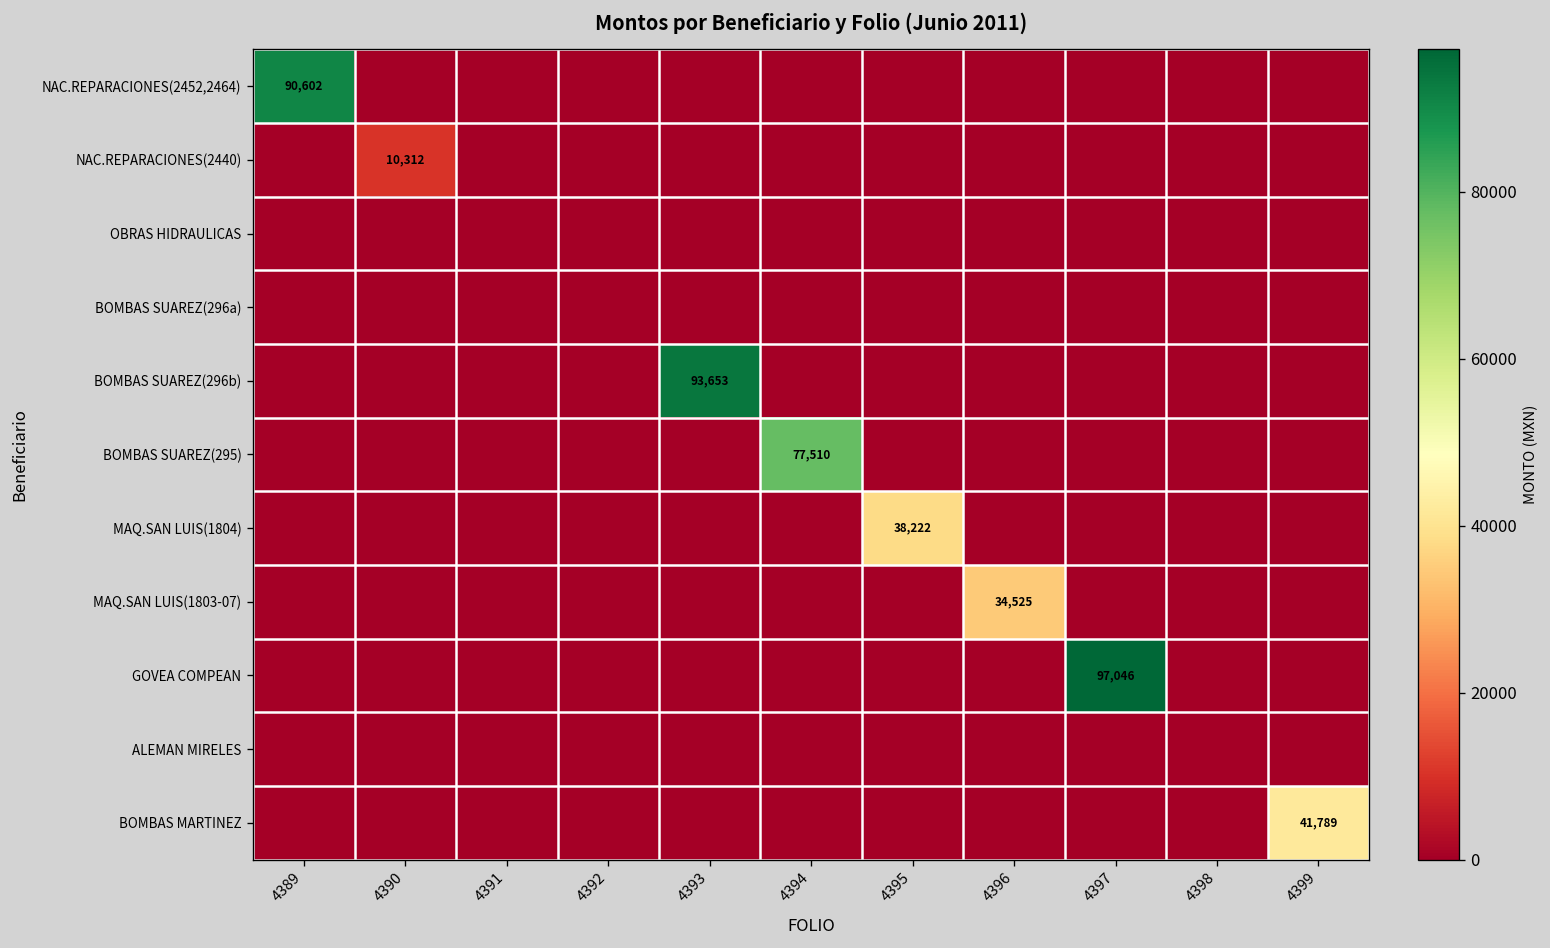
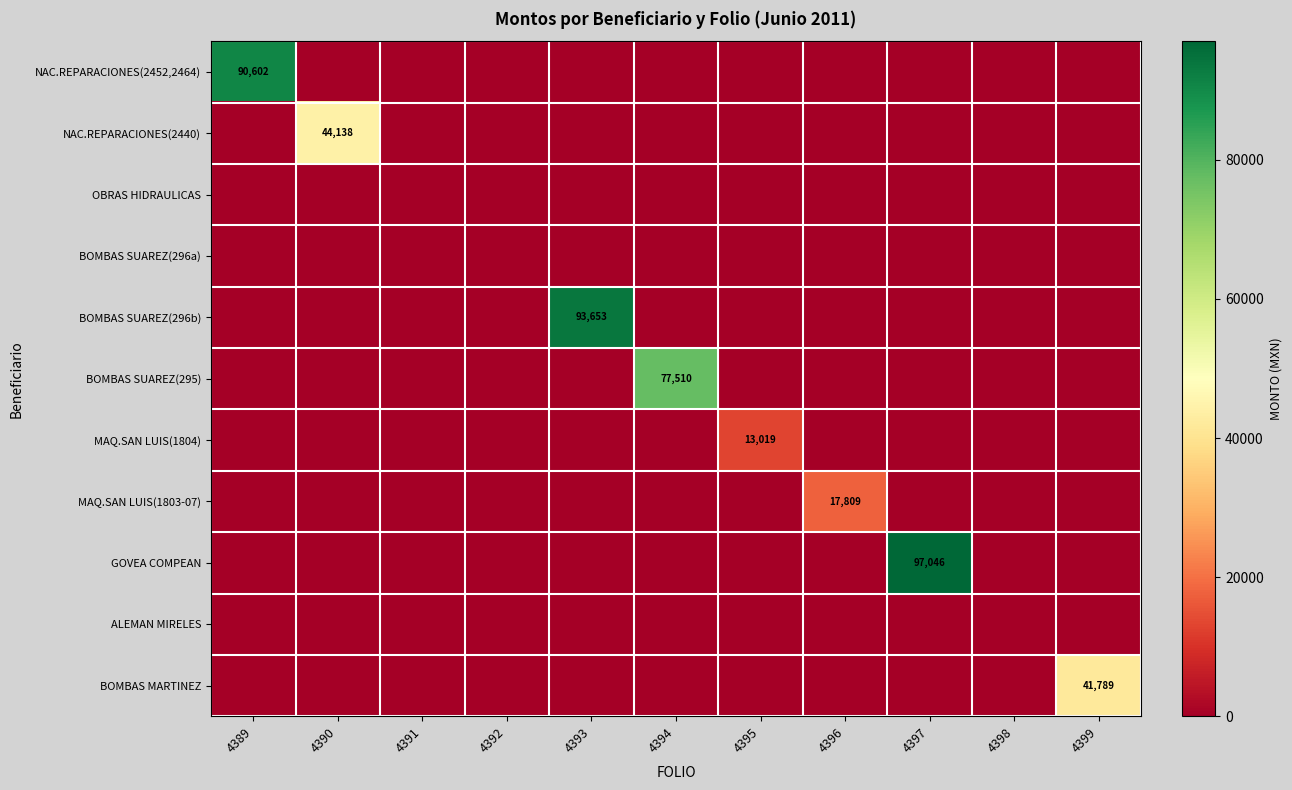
NAC.REPARACIONES(2440), 4390: 10,312 -> 44,138
MAQ.SAN LUIS(1804), 4395: 38,222 -> 13,019
MAQ.SAN LUIS(1803-07), 4396: 34,525 -> 17,809
